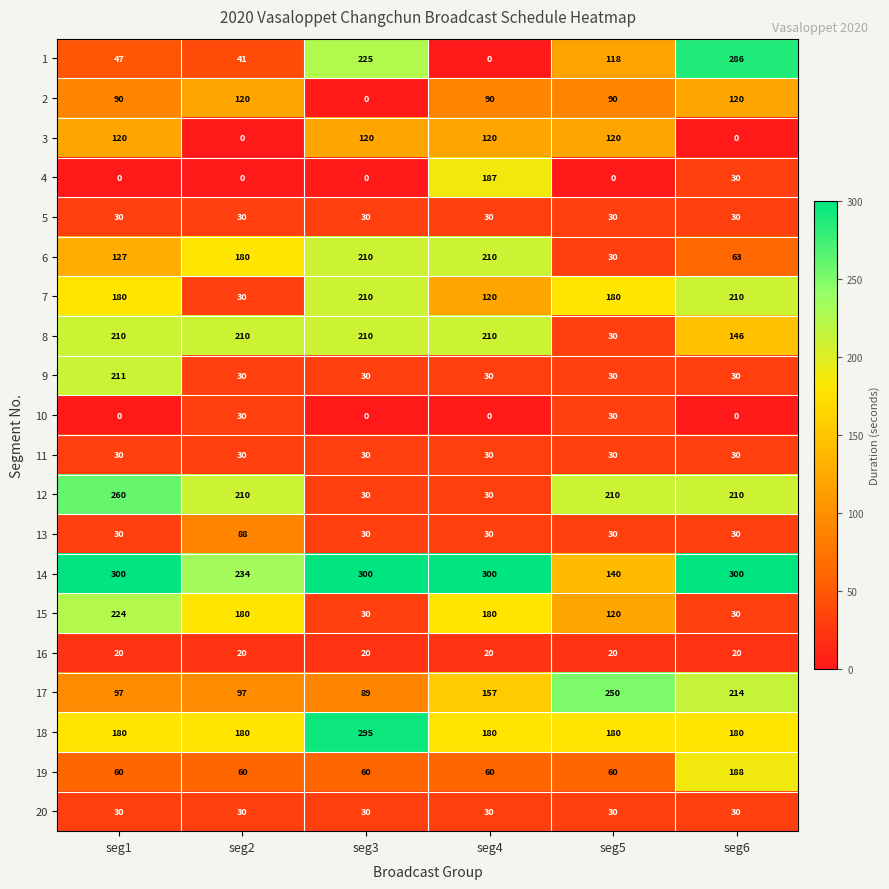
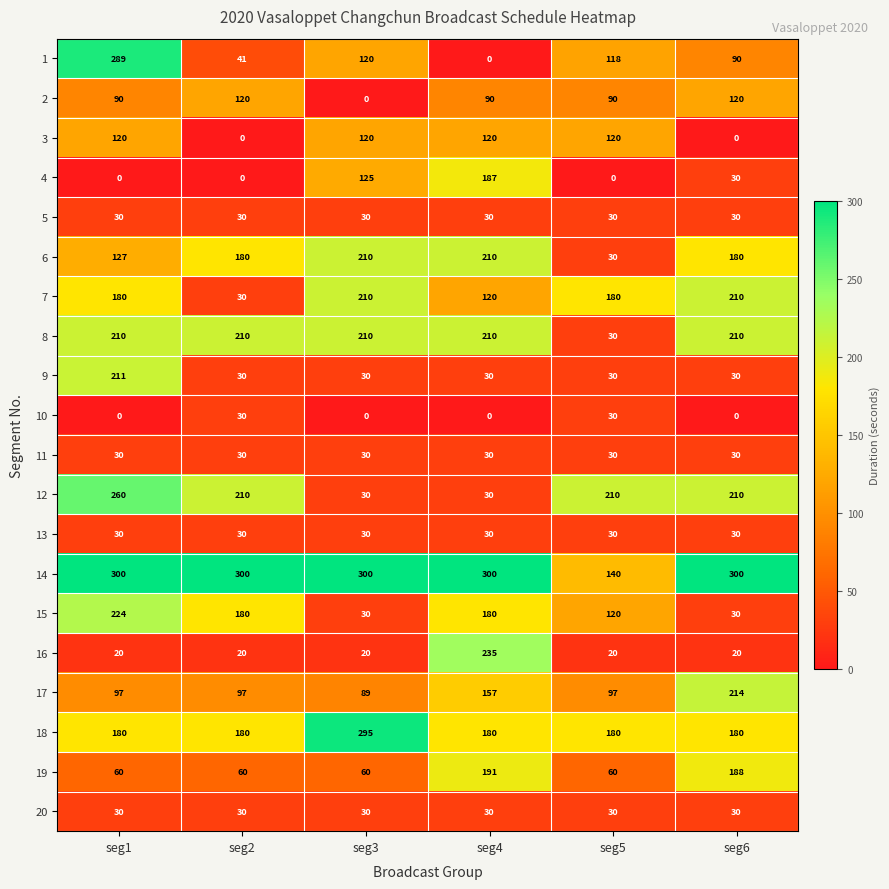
1, seg1: 47 -> 289
1, seg3: 225 -> 120
1, seg6: 286 -> 90
4, seg3: 0 -> 125
6, seg6: 63 -> 180
8, seg6: 146 -> 210
13, seg2: 88 -> 30
14, seg2: 234 -> 300
16, seg4: 20 -> 235
17, seg5: 250 -> 97
19, seg4: 60 -> 191
